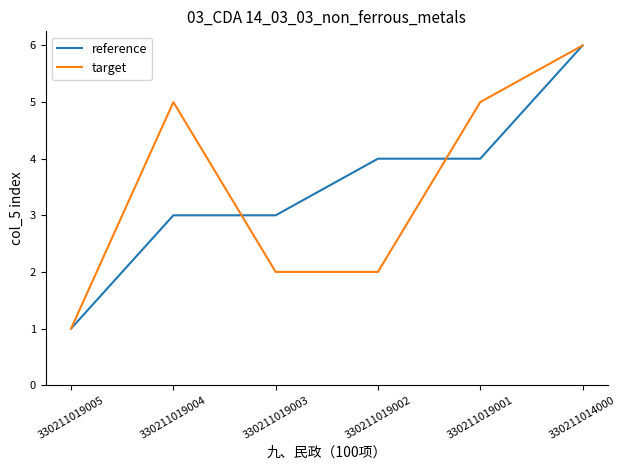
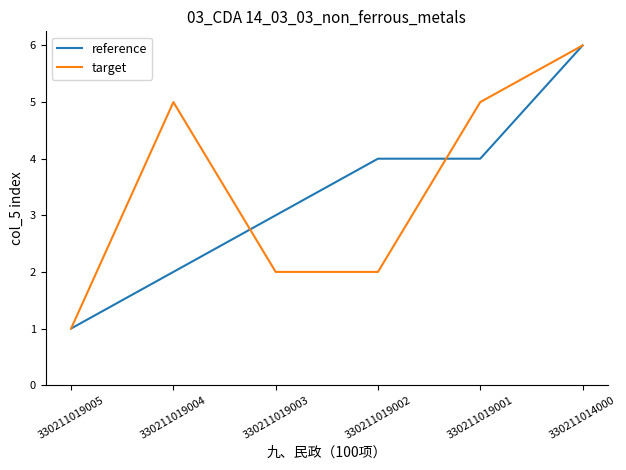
reference, 330211019004: 3 -> 2
